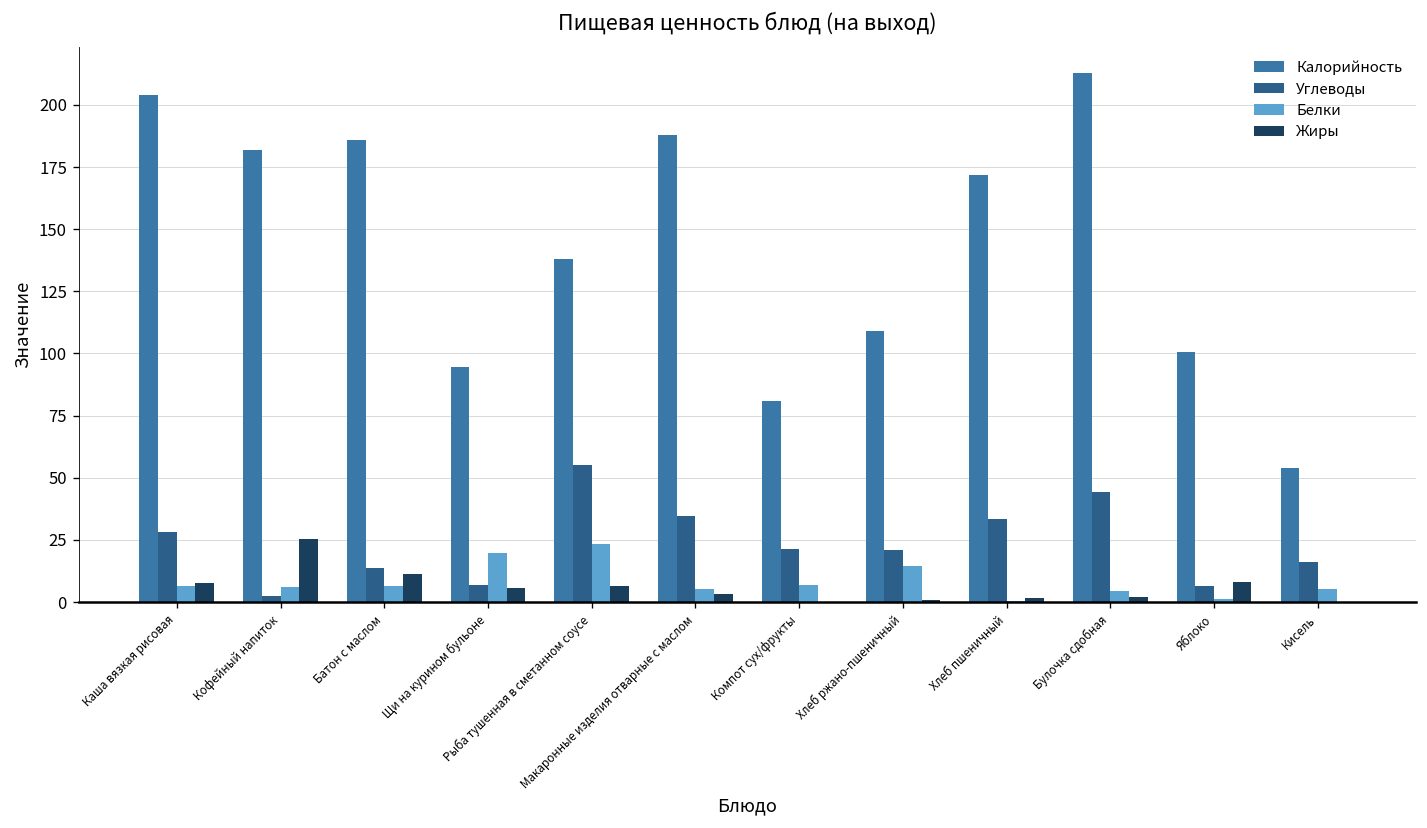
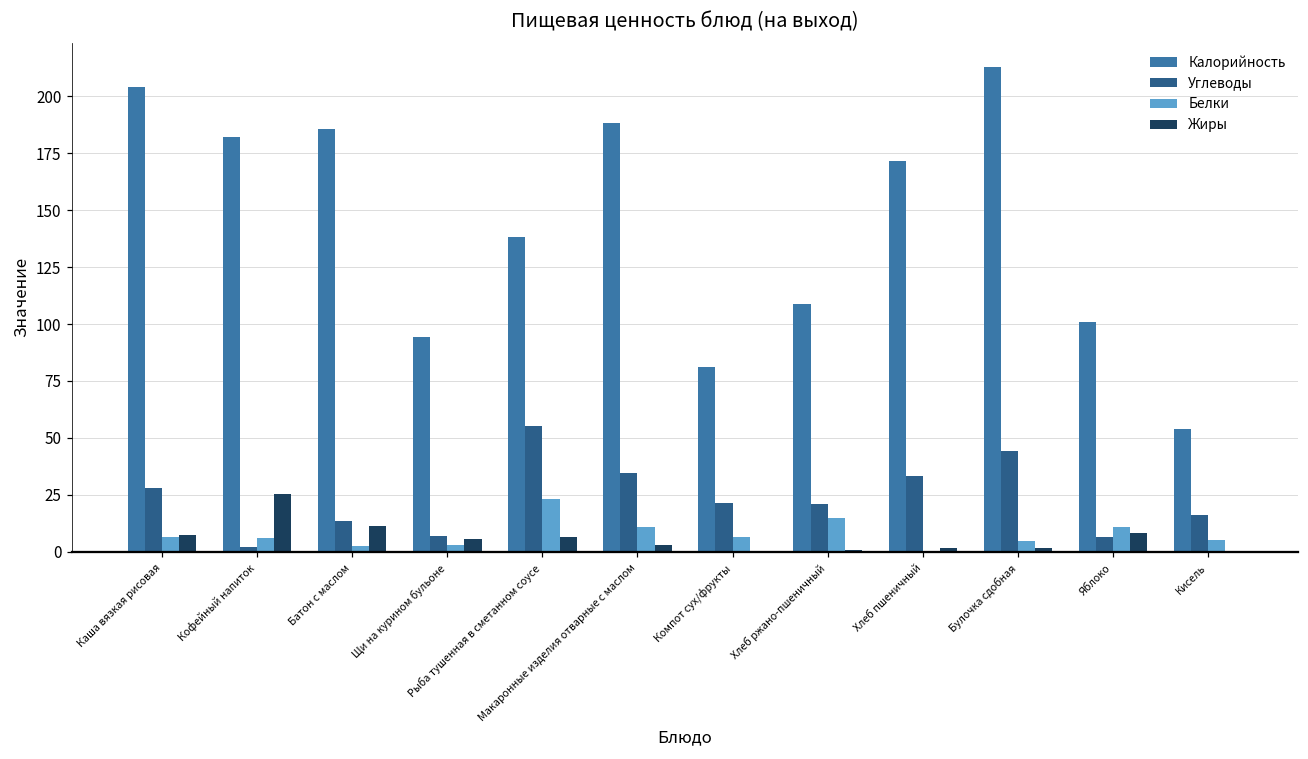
Белки, Батон с маслом: 6 -> 3
Белки, Щи на курином бульоне: 20 -> 3
Белки, Макаронные изделия отварные с маслом: 5 -> 11
Белки, Яблоко: 1 -> 11
